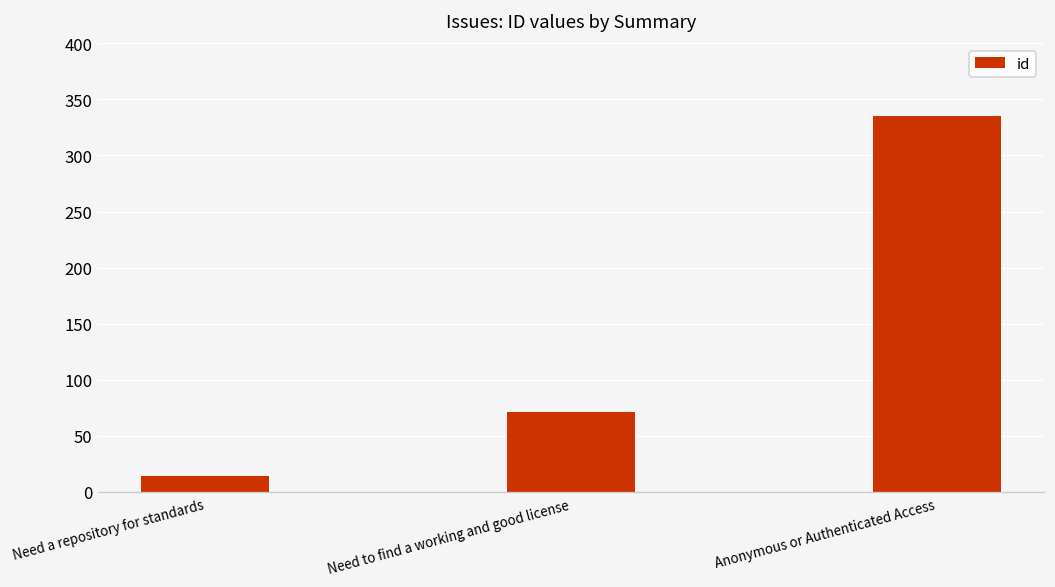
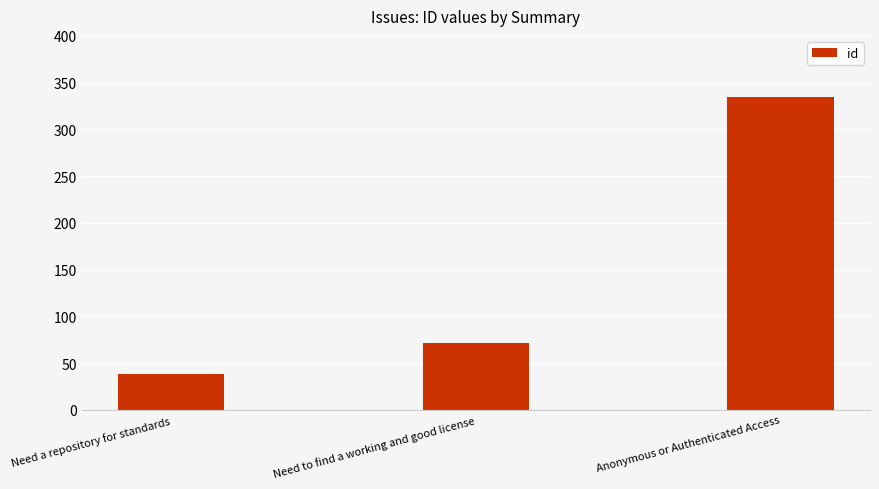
Need a repository for standards: 10 -> 40
